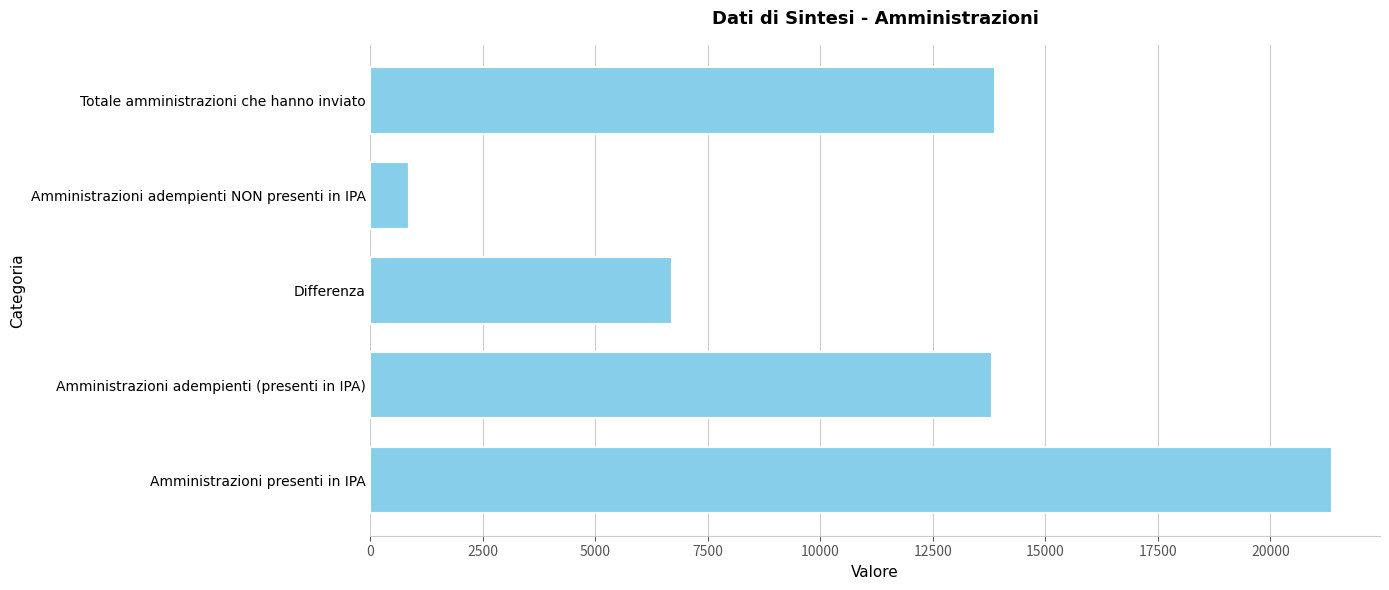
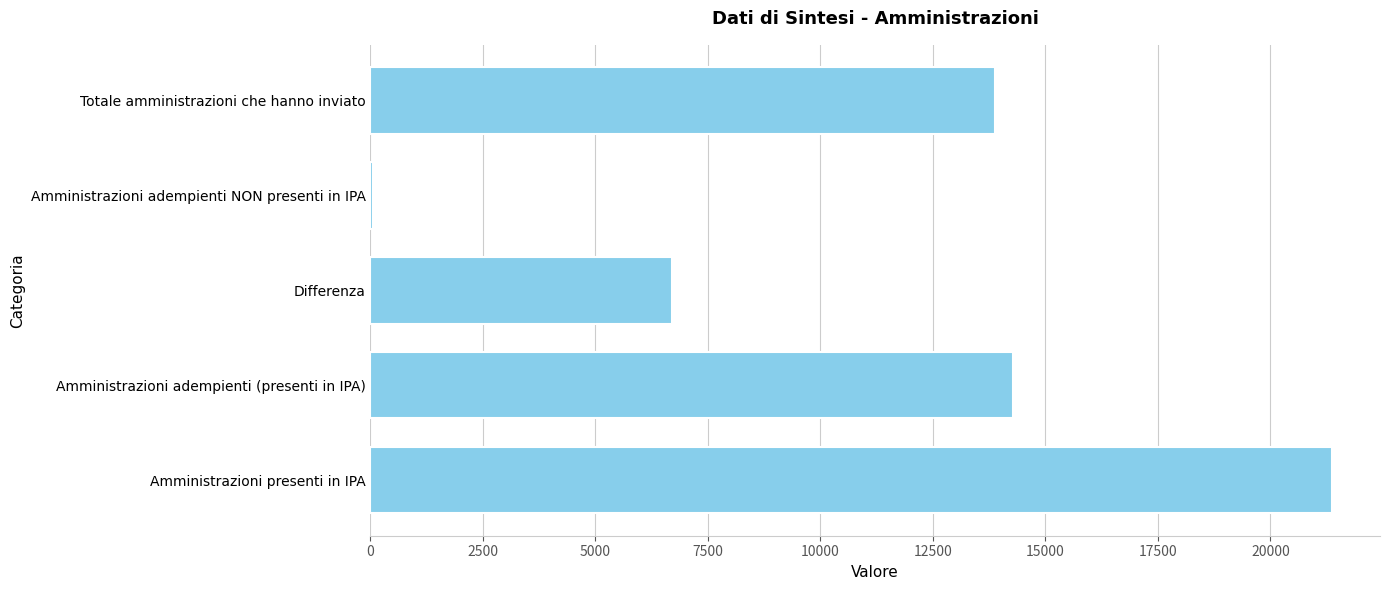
Amministrazioni adempienti NON presenti in IPA: 900 -> 100
Amministrazioni adempienti (presenti in IPA): 13800 -> 14300
